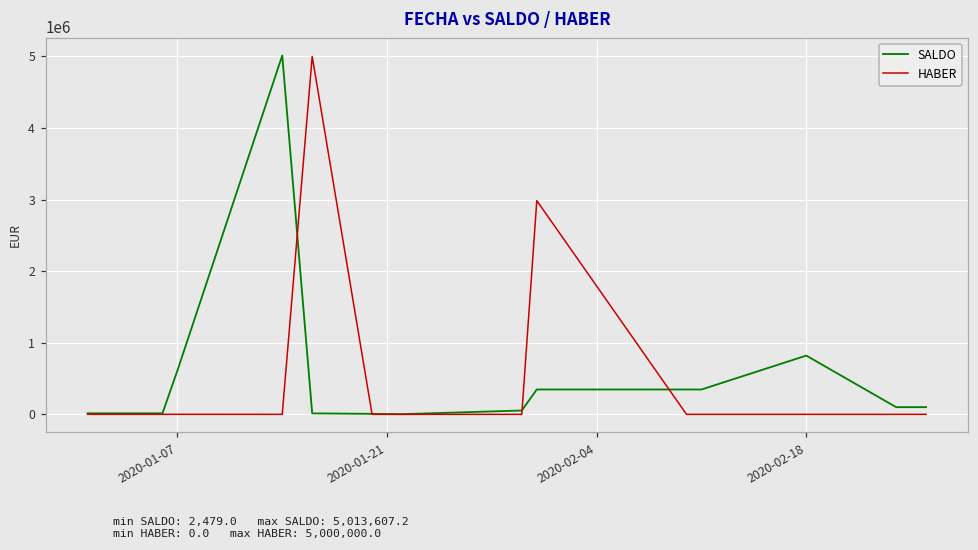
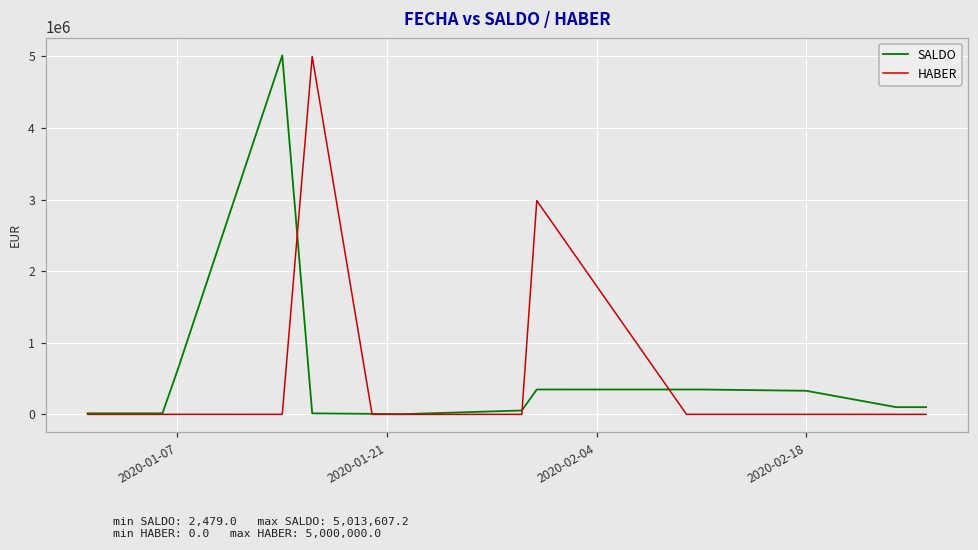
SALDO, 2020-02-18: 800000 -> 300000
